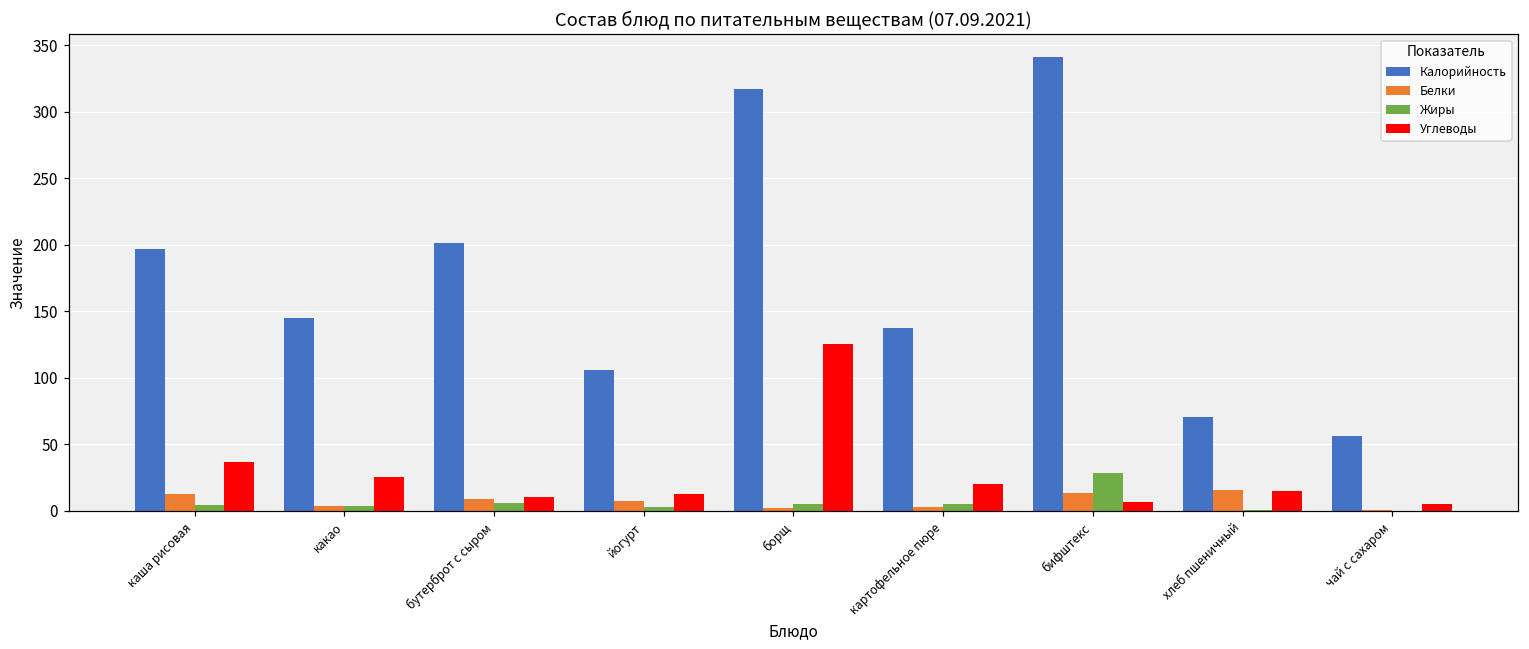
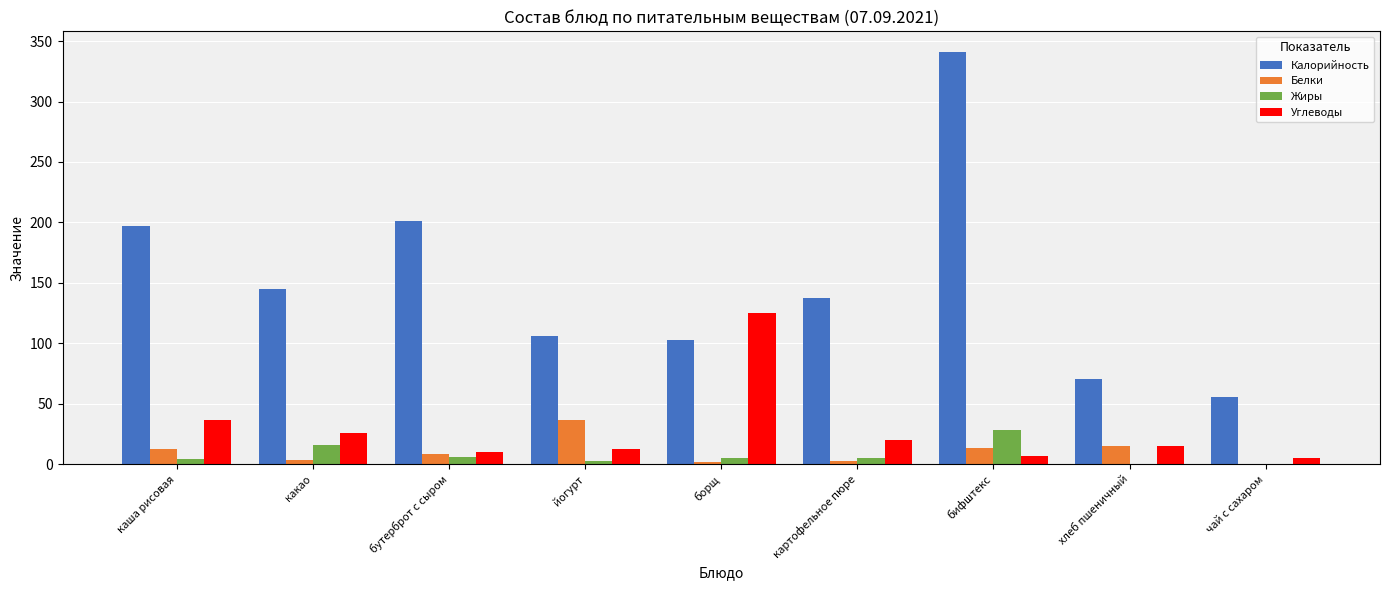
Жиры, какао: 4 -> 16
Белки, йогурт: 7 -> 37
Калорийность, борщ: 317 -> 103
